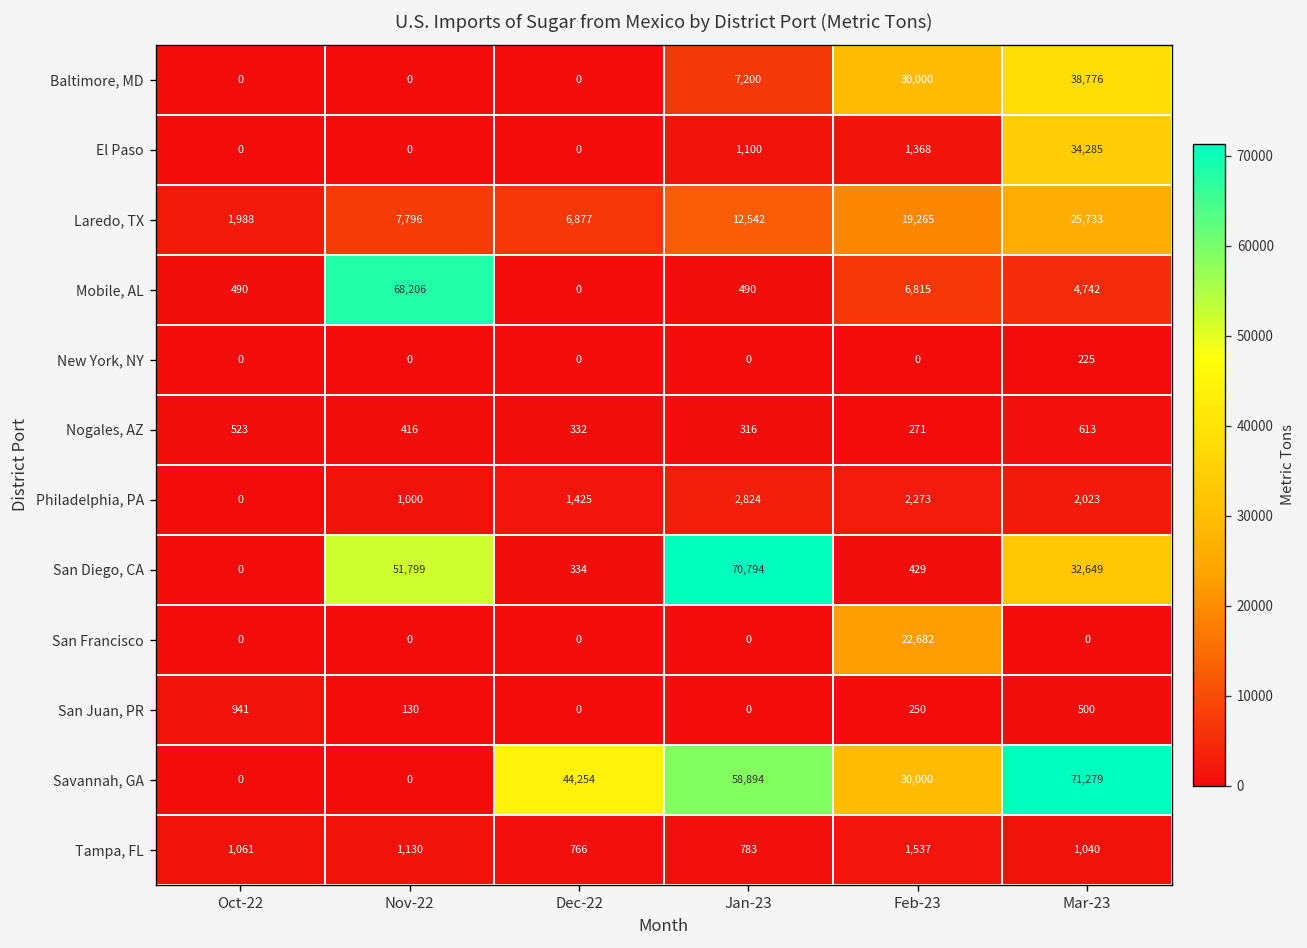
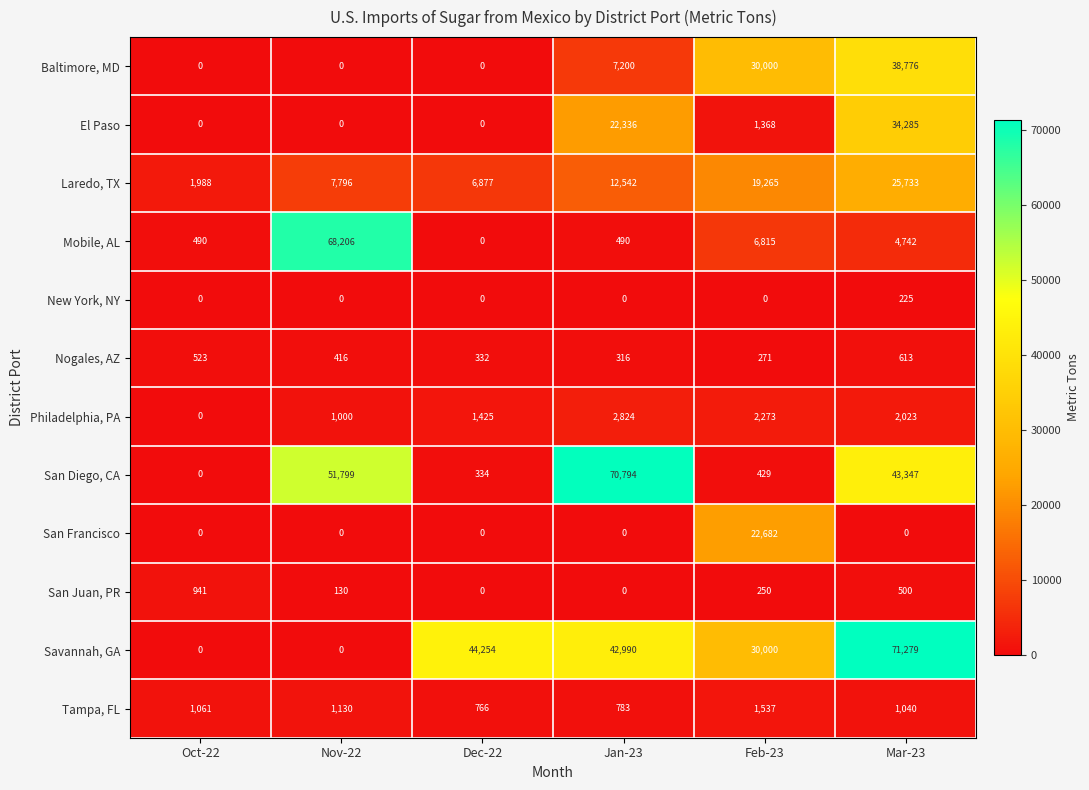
El Paso, Jan-23: 1,100 -> 22,336
San Diego, CA, Mar-23: 32,649 -> 43,347
Savannah, GA, Jan-23: 58,894 -> 42,990
